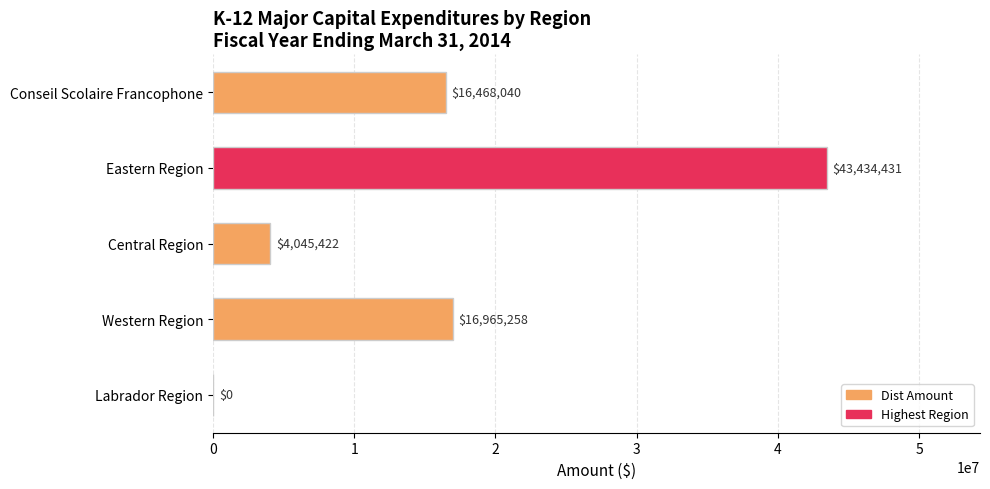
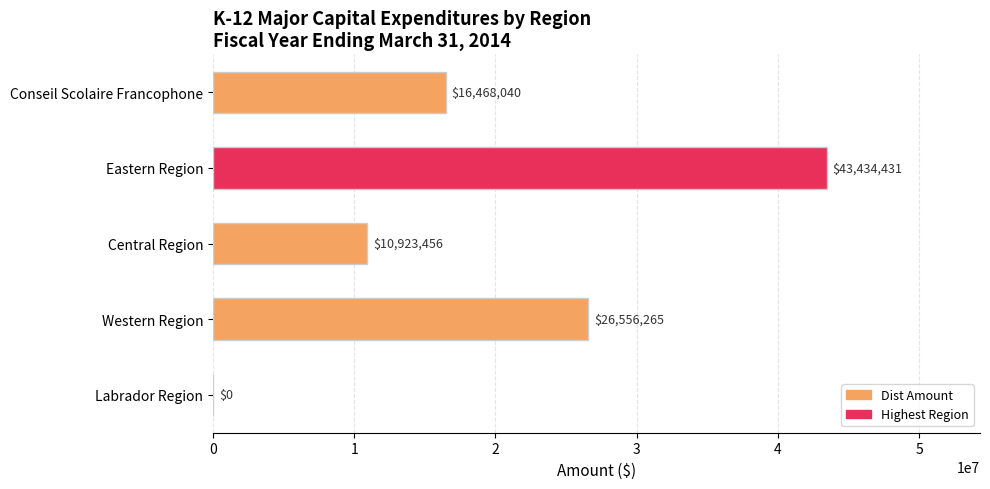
Central Region: $4,045,422 -> $10,923,456
Western Region: $16,965,258 -> $26,556,265
